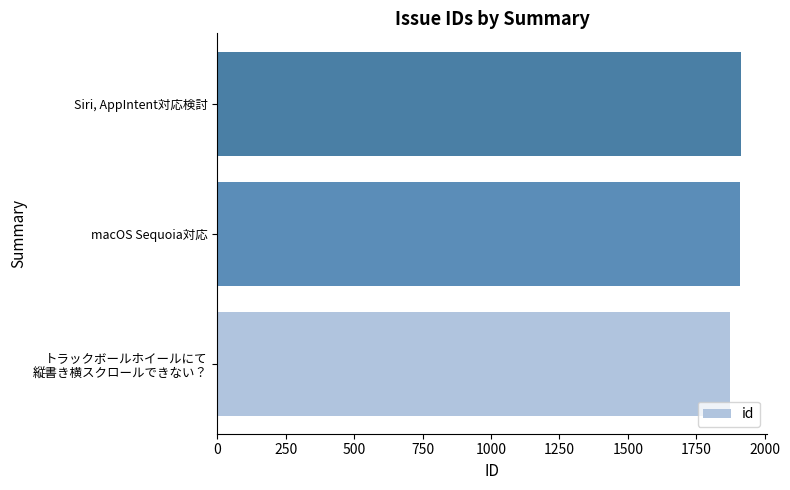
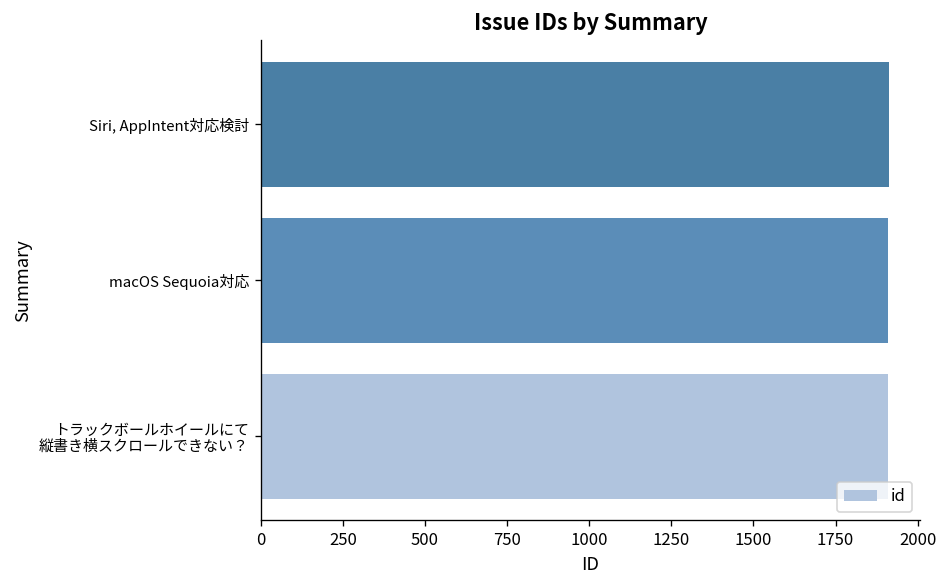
トラックボールホイールにて 縦書き横スクロールできない？: 1870 -> 1910
